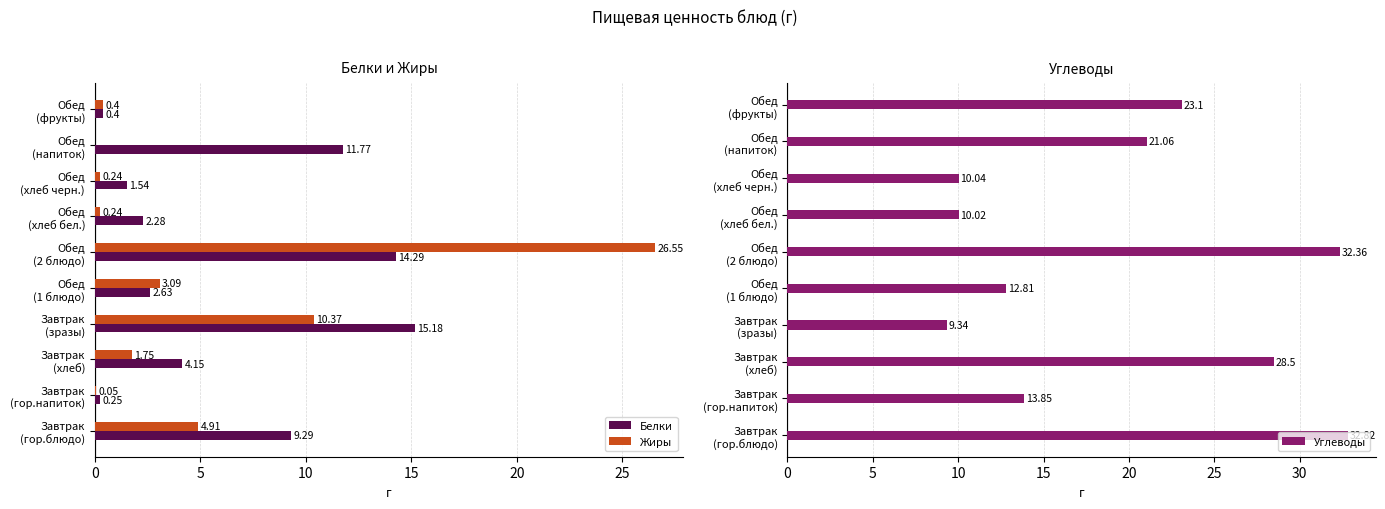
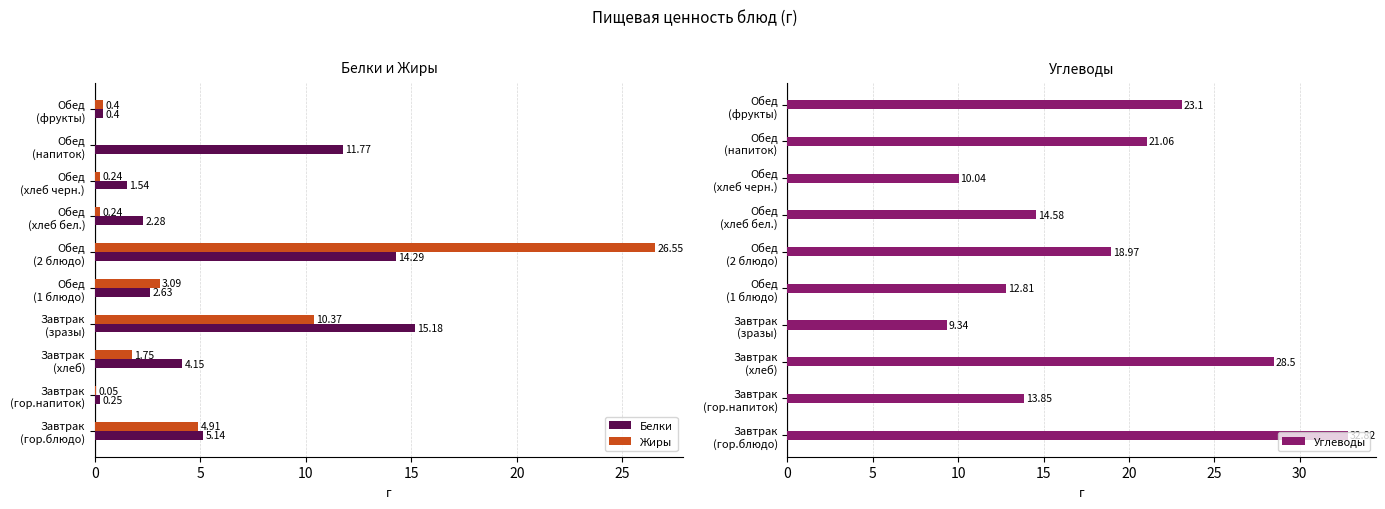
Белки и Жиры, Белки, Завтрак (гор.блюдо): 9.29 -> 5.14
Углеводы, Обед (хлеб бел.): 10.02 -> 14.58
Углеводы, Обед (2 блюдо): 32.36 -> 18.97
